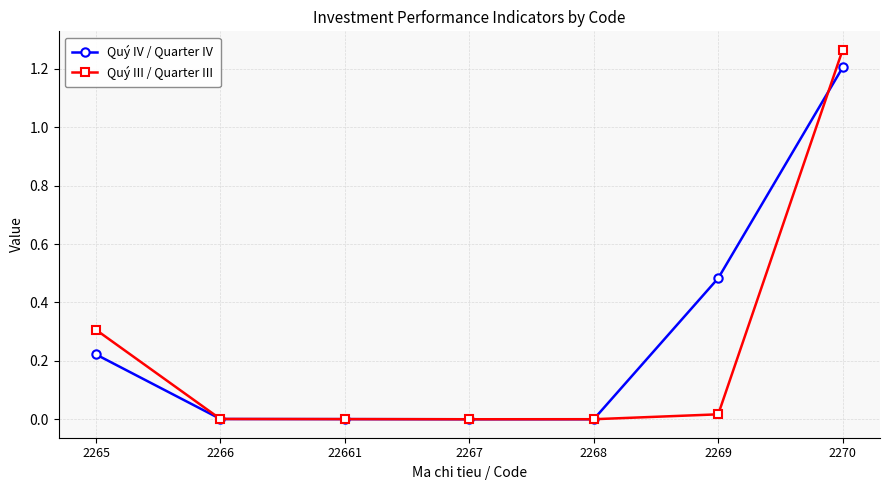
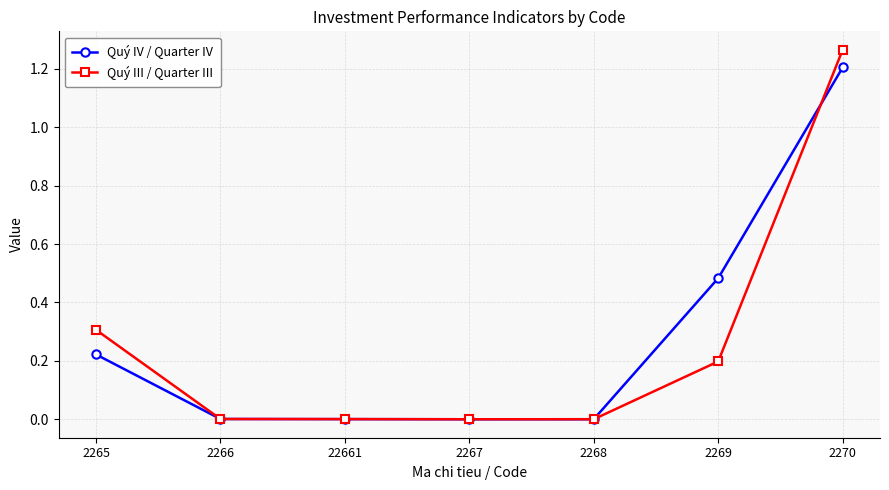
Quý III / Quarter III, 2269: 0.02 -> 0.20
